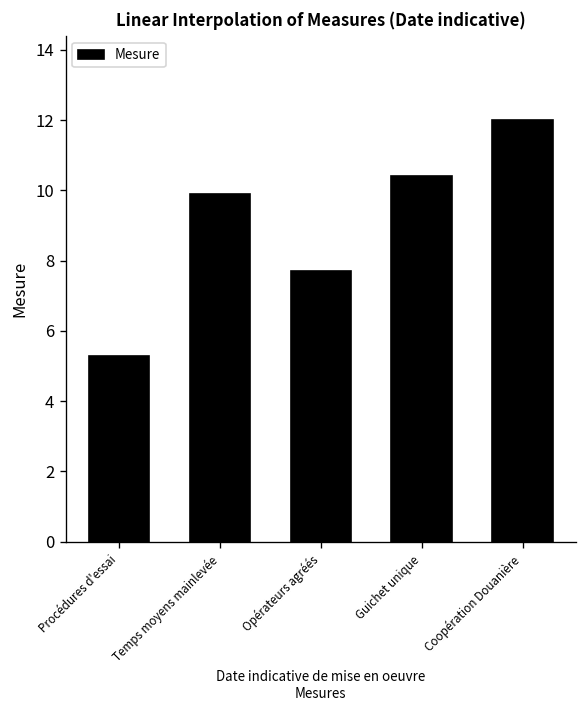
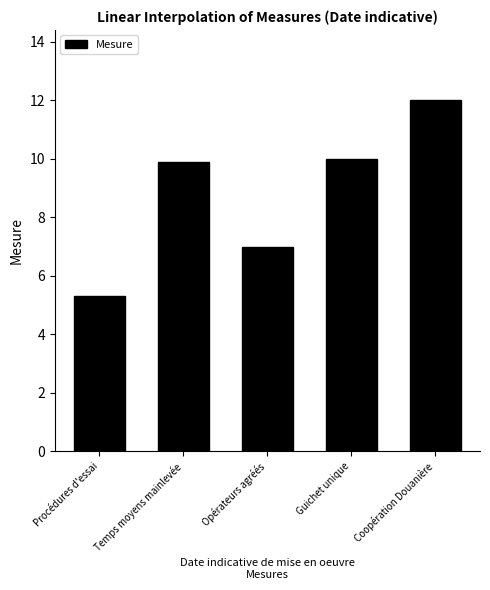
Opérateurs agréés: 7.7 -> 7.0
Guichet unique: 10.4 -> 10.0
